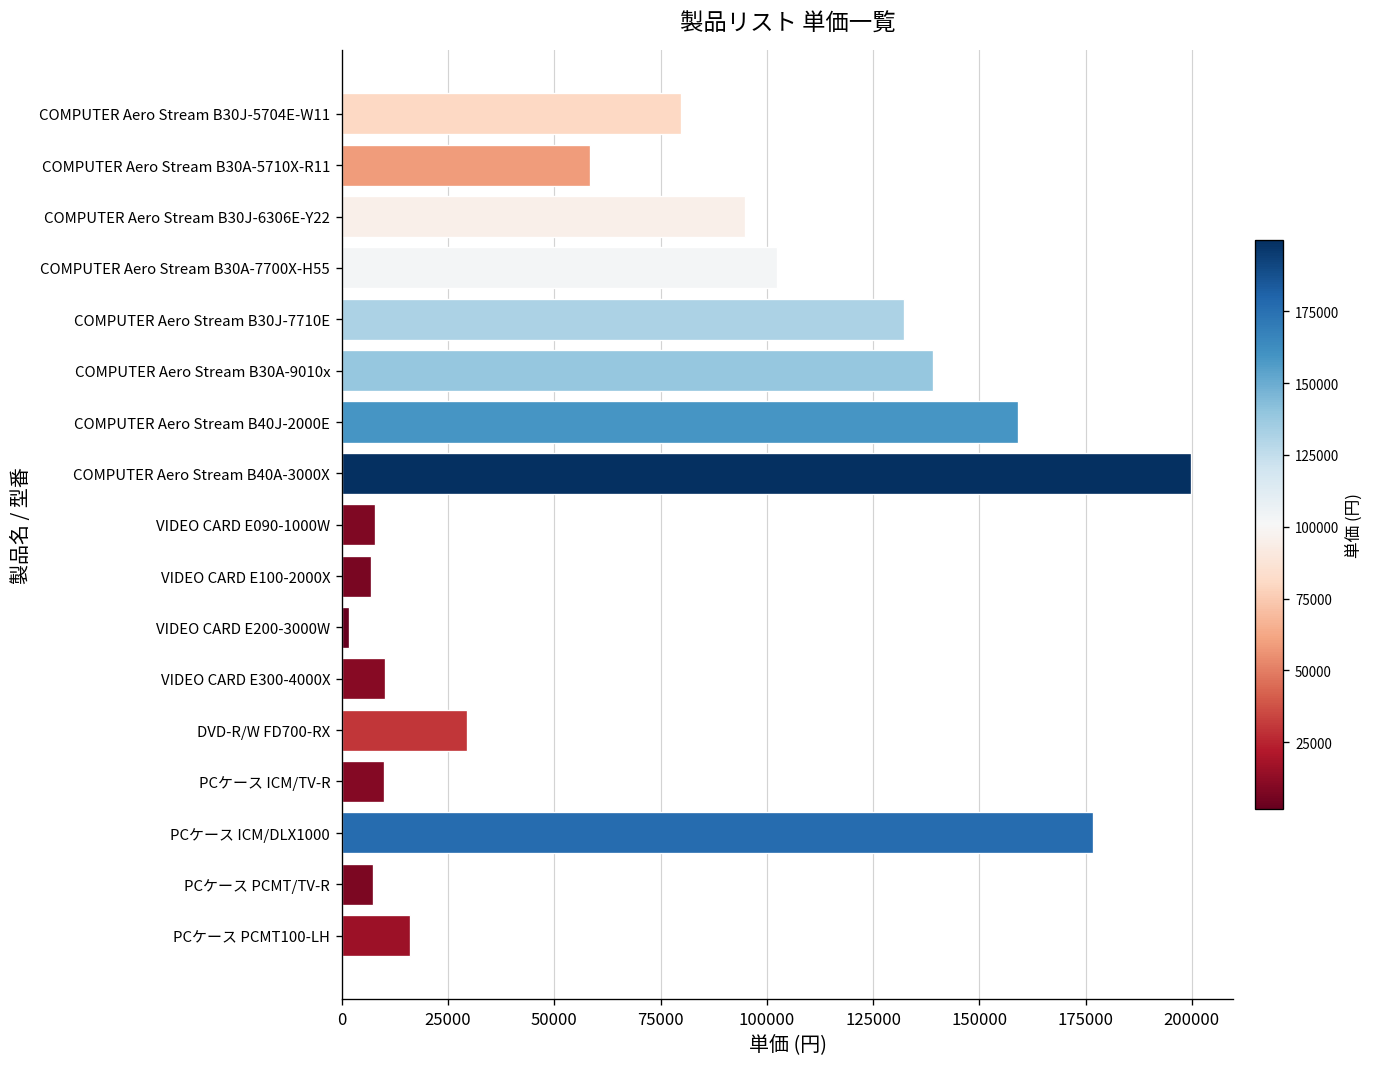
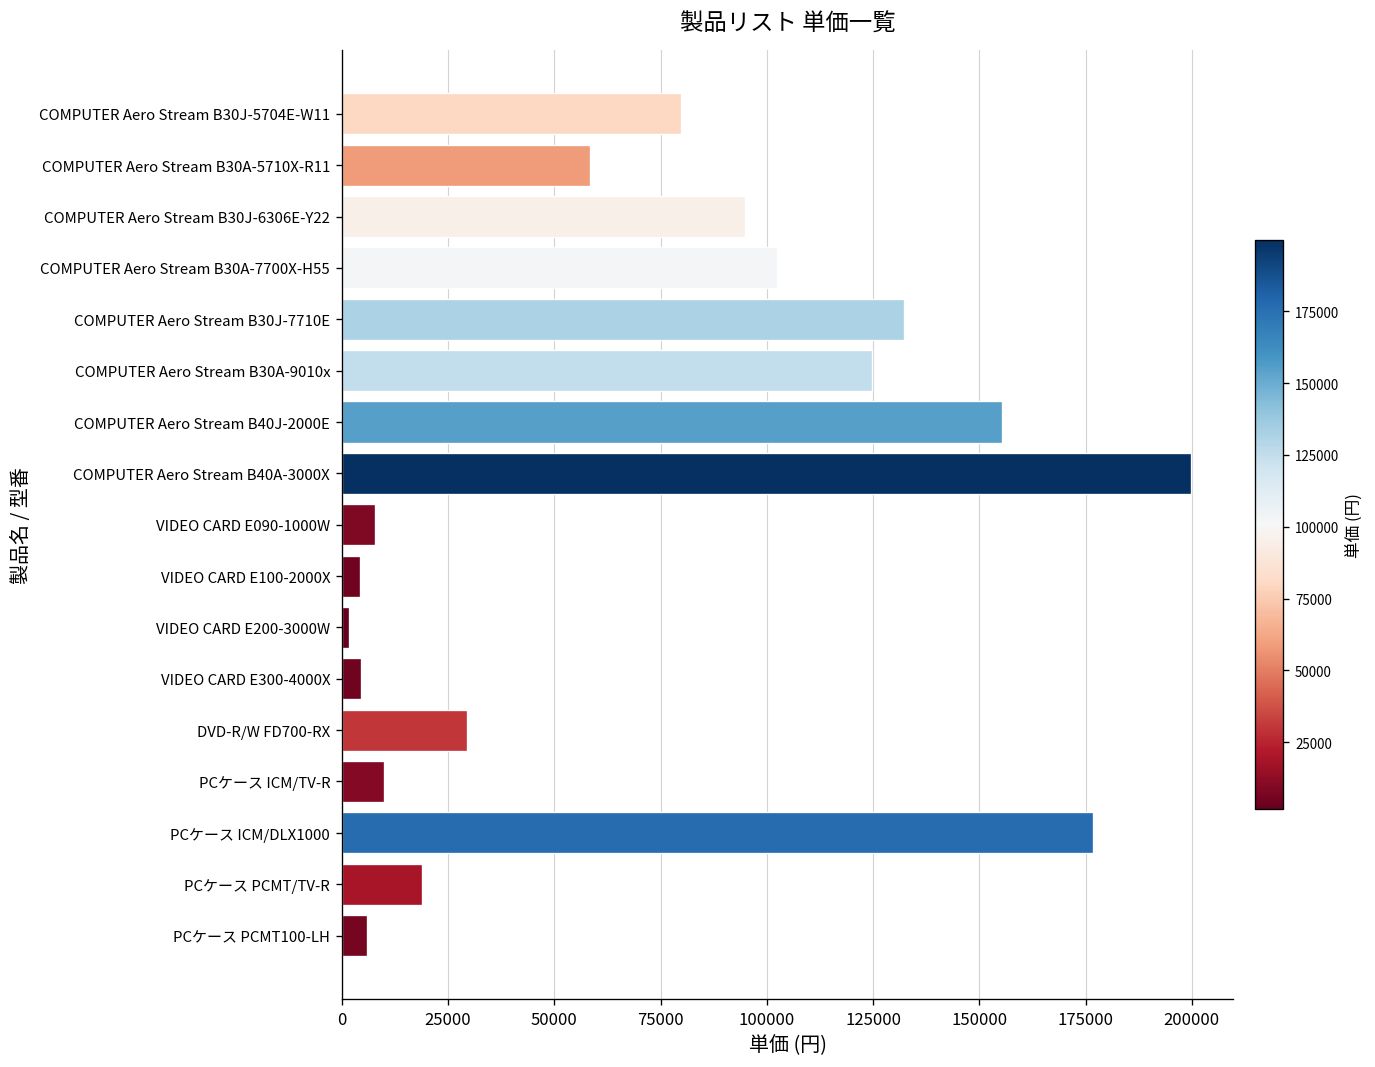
COMPUTER Aero Stream B30A-9010x: 139000 -> 125000
COMPUTER Aero Stream B40J-2000E: 159000 -> 155000
VIDEO CARD E100-2000X: 7000 -> 4000
VIDEO CARD E300-4000X: 10000 -> 5000
PCケース PCMT/TV-R: 7000 -> 19000
PCケース PCMT100-LH: 16000 -> 6000
